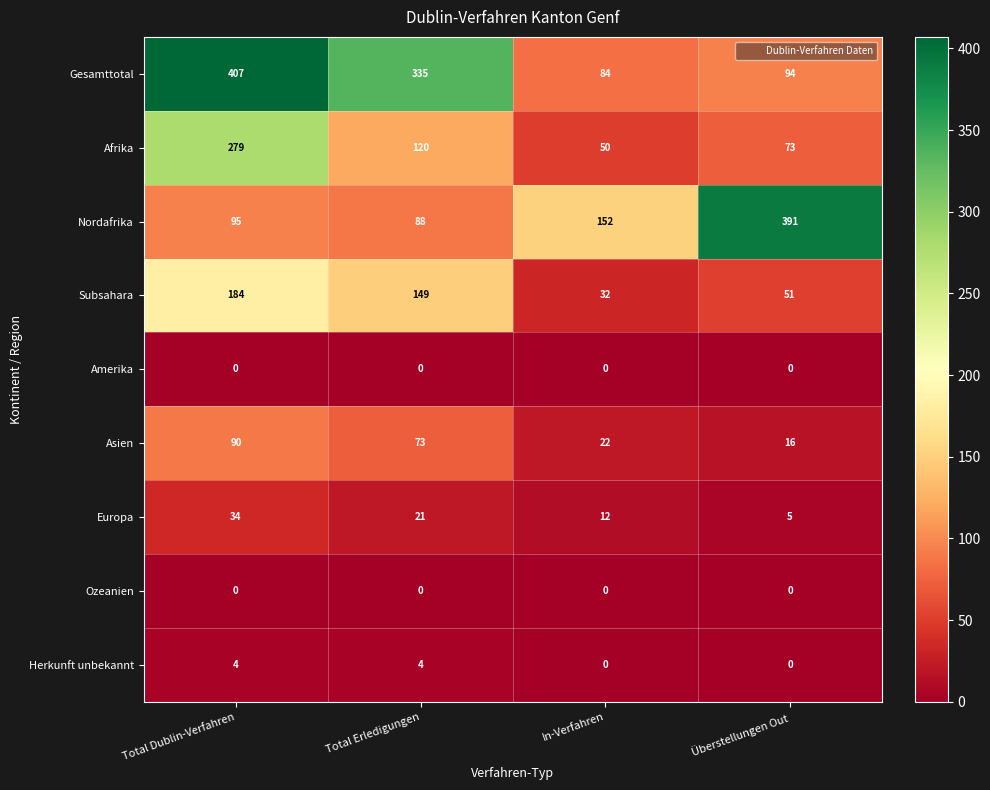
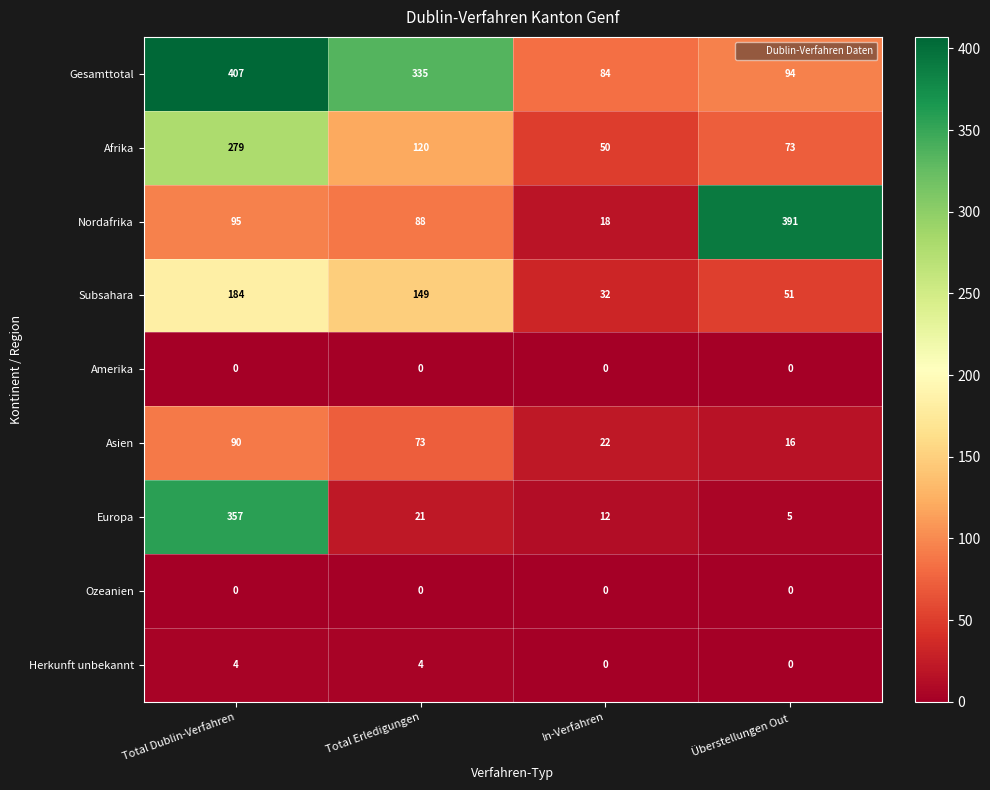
Nordafrika, In-Verfahren: 152 -> 18
Europa, Total Dublin-Verfahren: 34 -> 357
